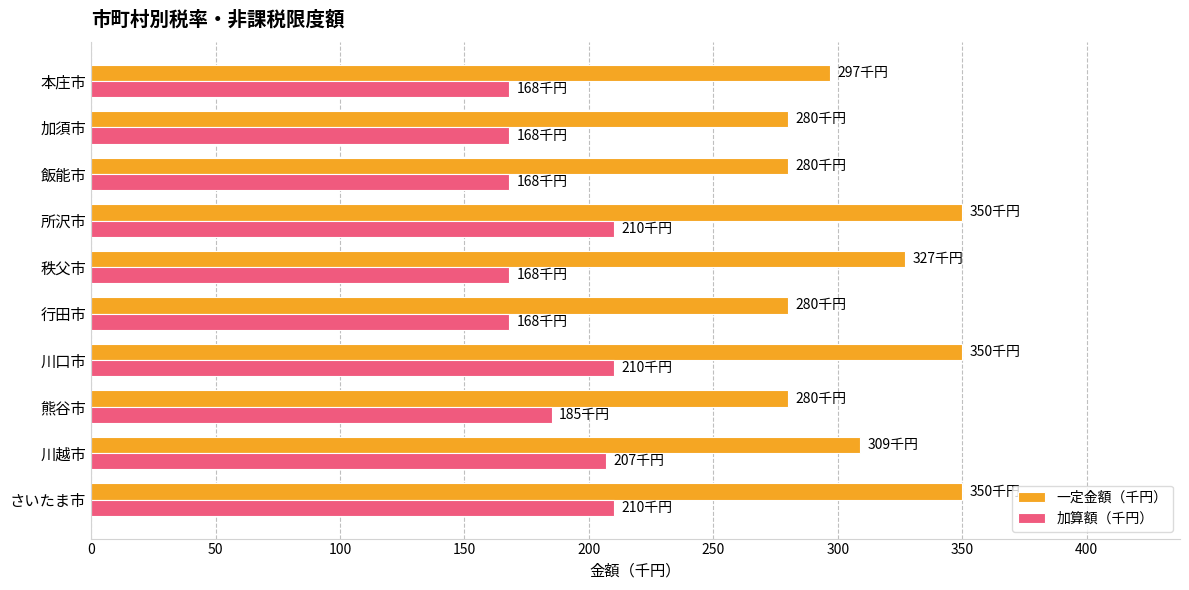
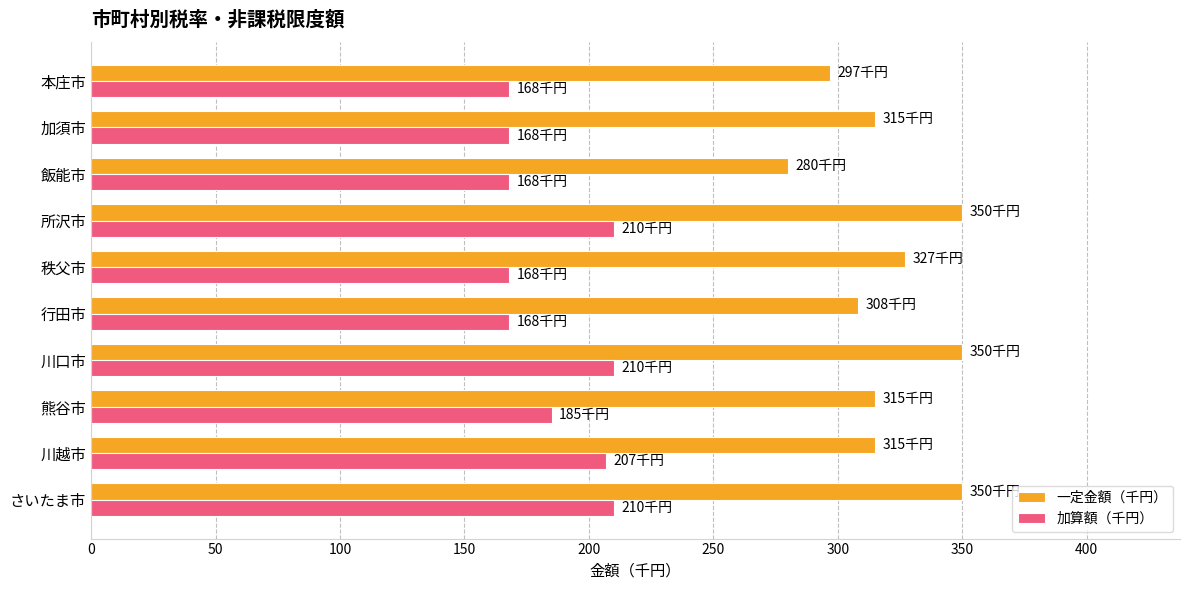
一定金額（千円）, 加須市: 280 -> 315
一定金額（千円）, 行田市: 280 -> 308
一定金額（千円）, 熊谷市: 280 -> 315
一定金額（千円）, 川越市: 309 -> 315
